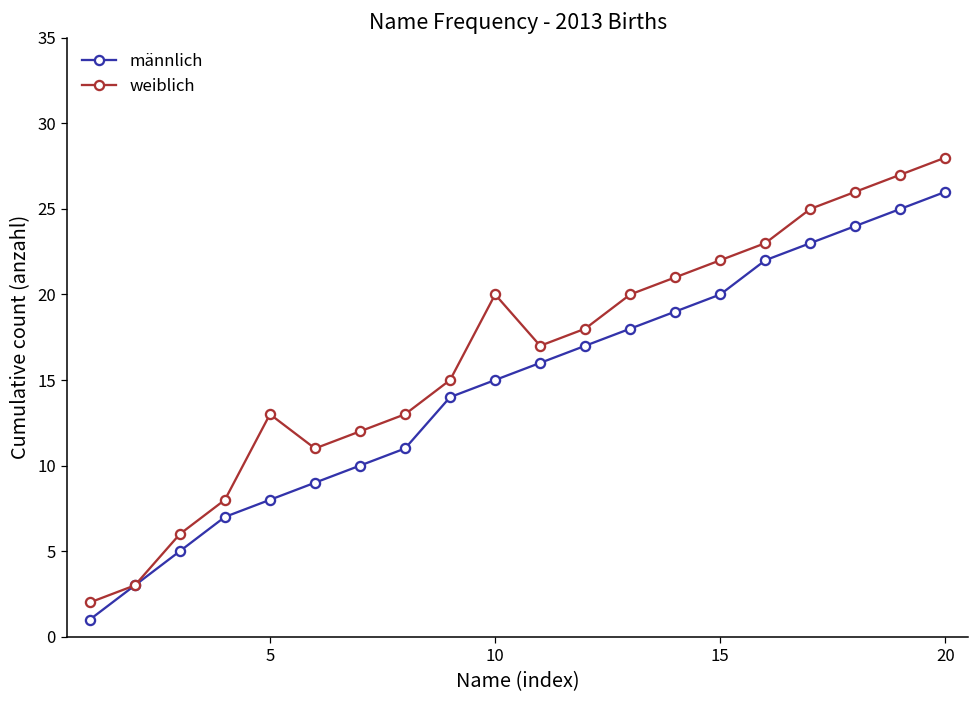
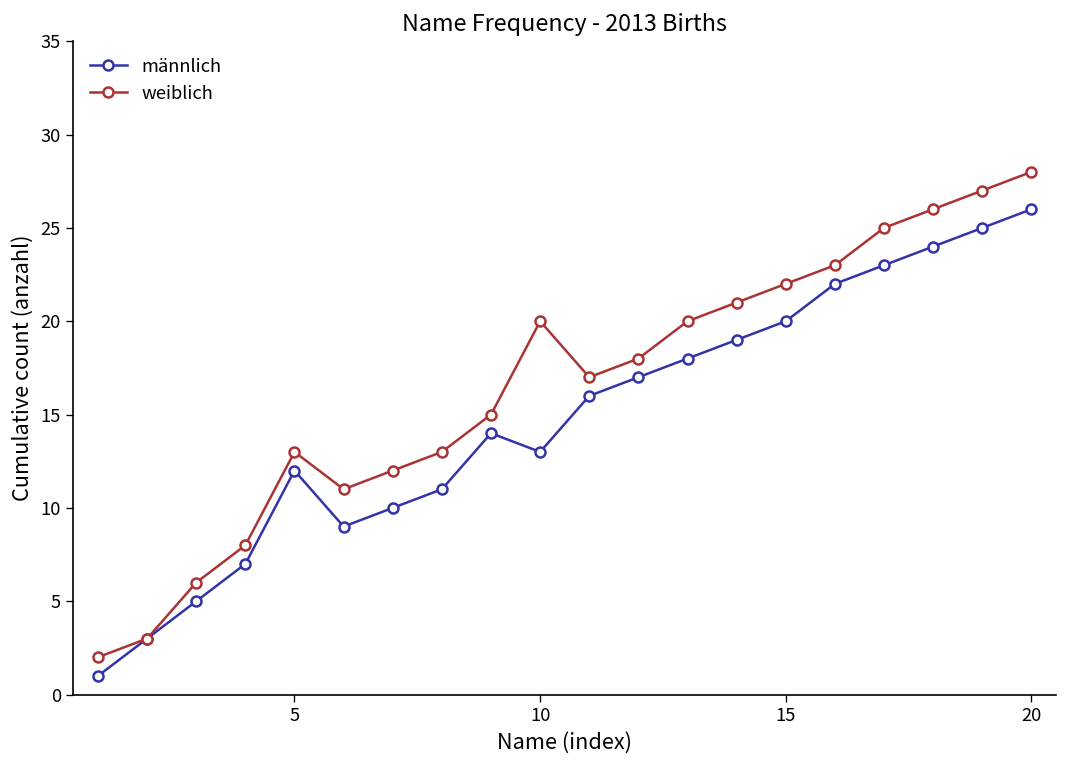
männlich, 5: 8 -> 12
männlich, 10: 15 -> 13
